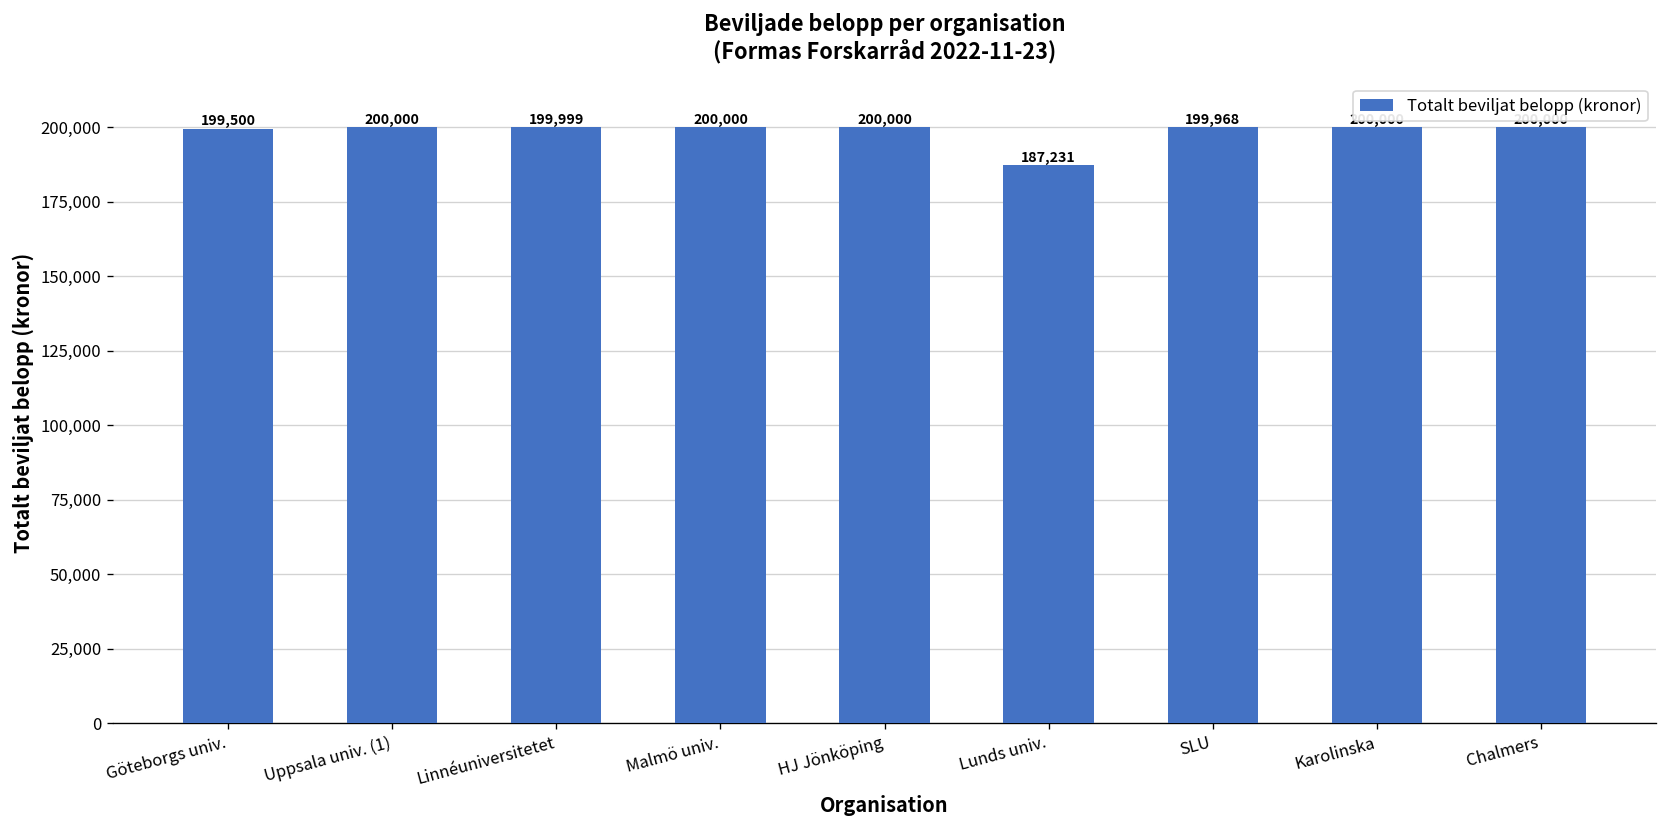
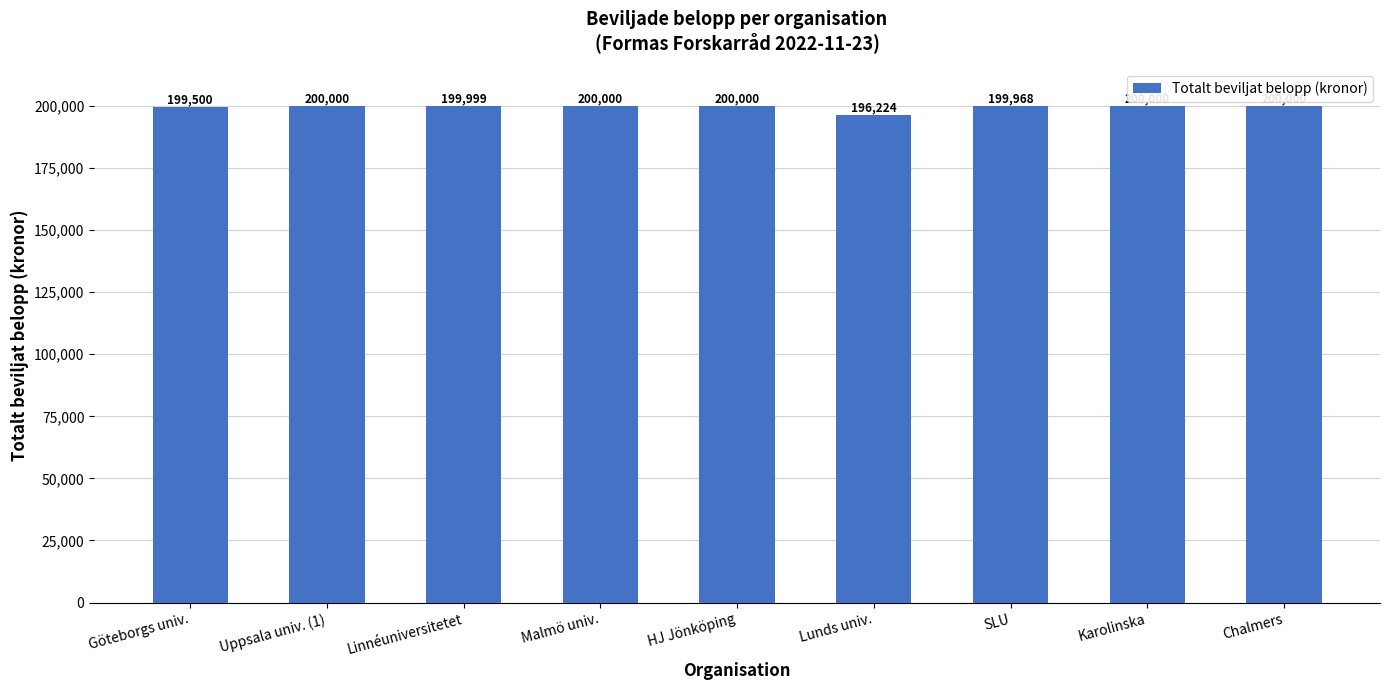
Lunds univ.: 187,231 -> 196,224
